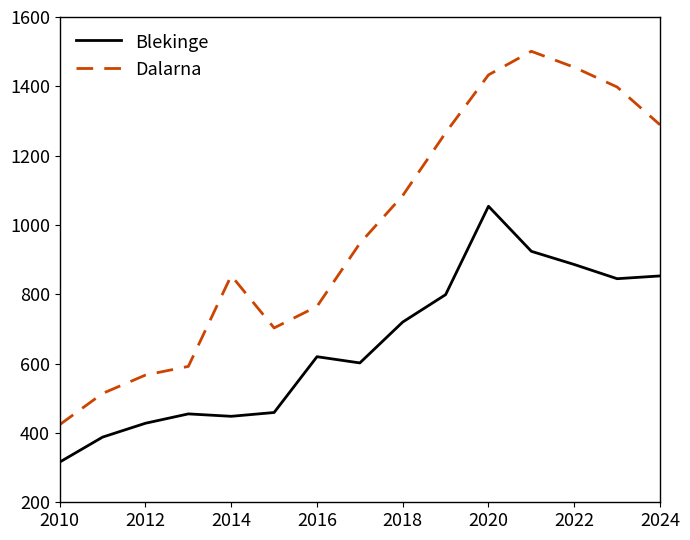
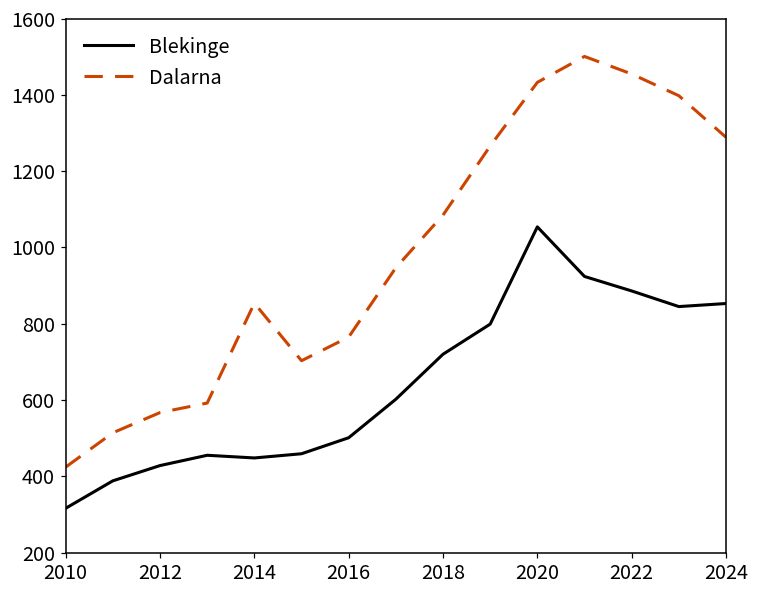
Blekinge, 2016: 620 -> 500
